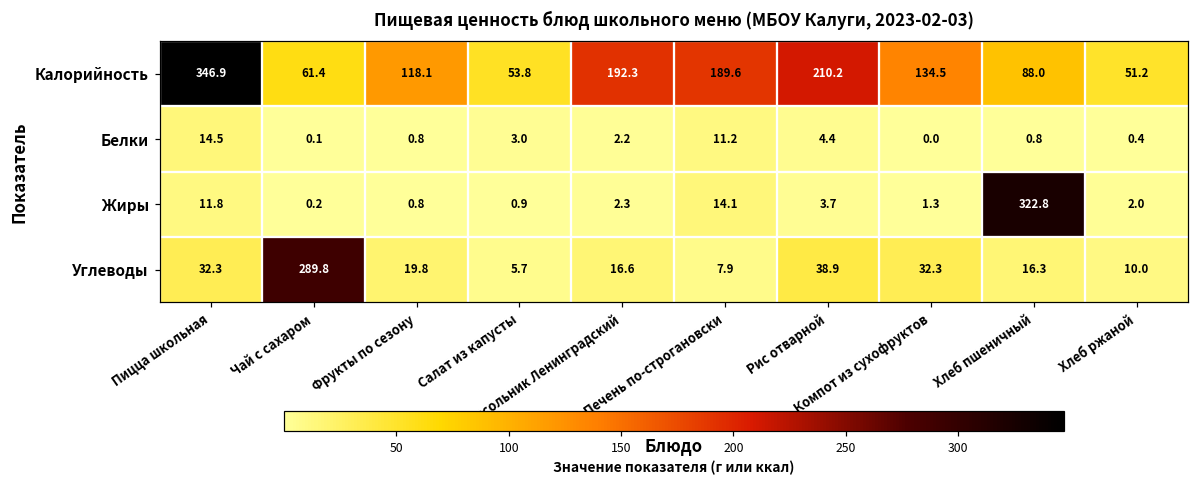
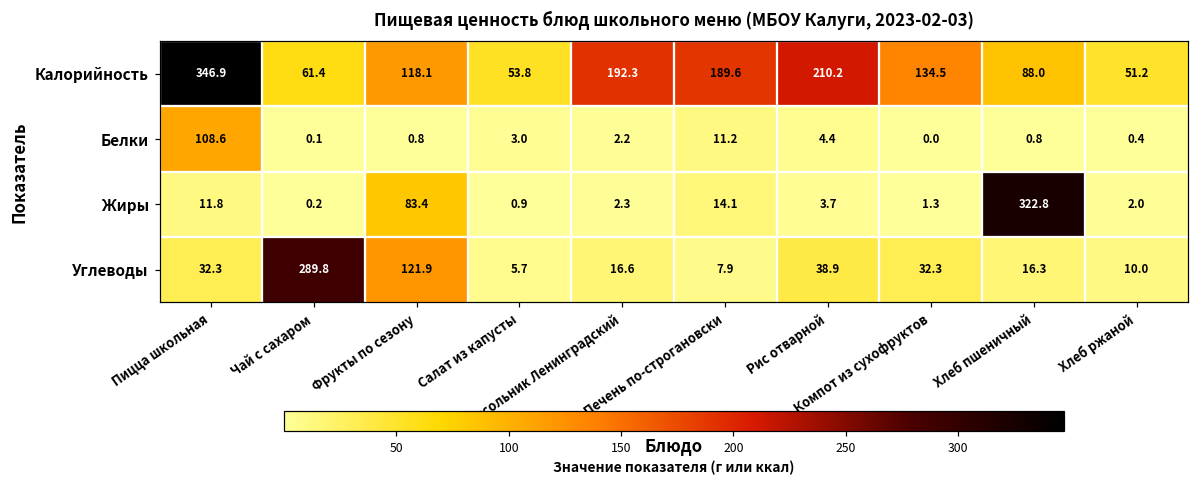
Белки, Пицца школьная: 14.5 -> 108.6
Жиры, Фрукты по сезону: 0.8 -> 83.4
Углеводы, Фрукты по сезону: 19.8 -> 121.9
